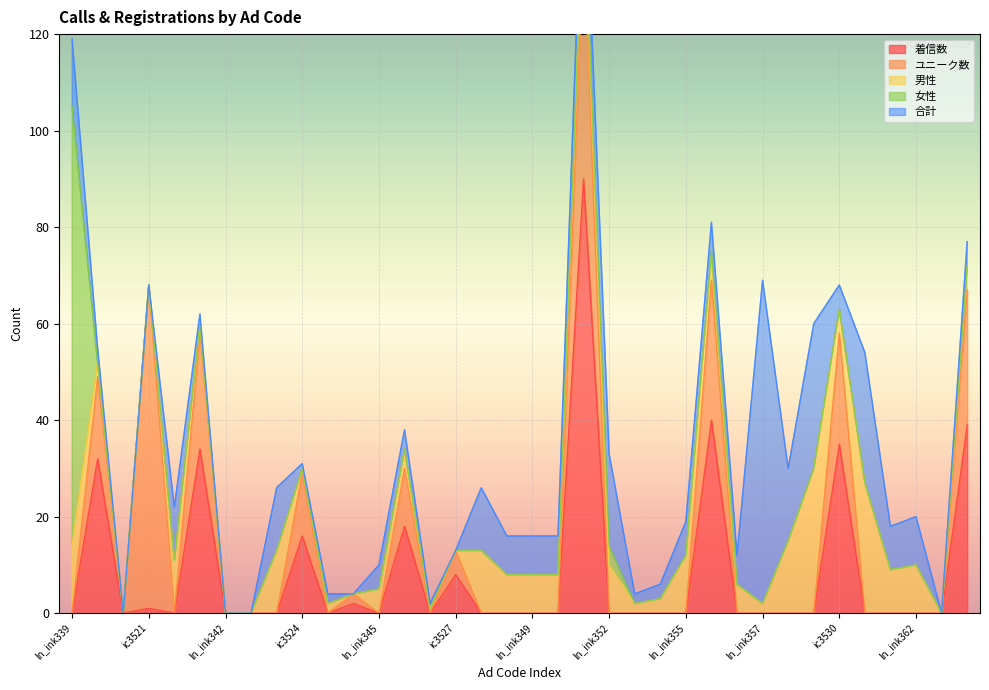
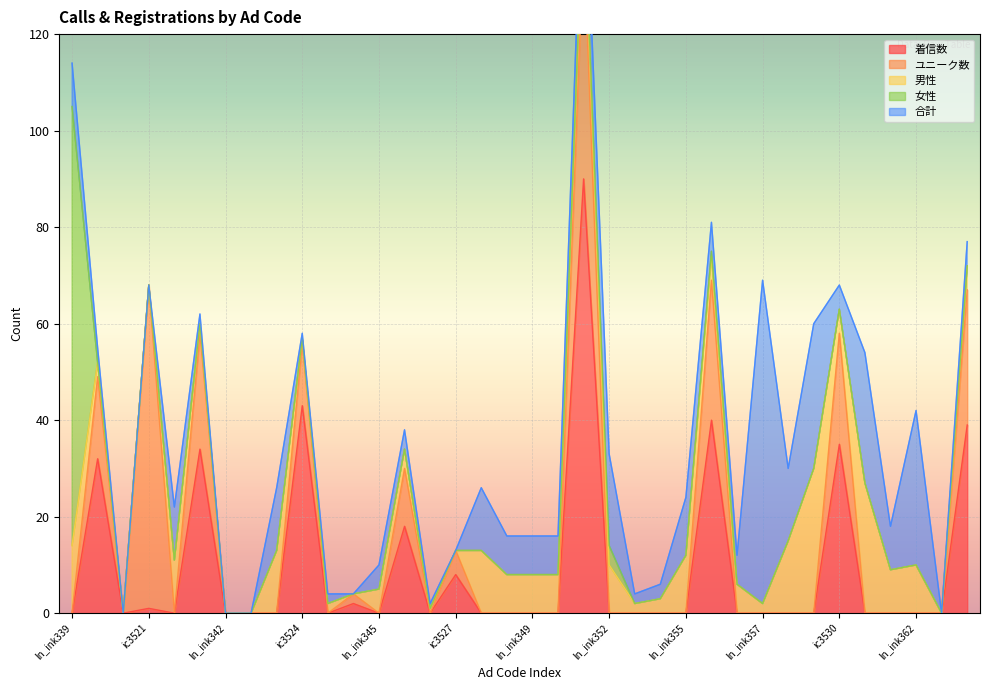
合計, ln_ink339: 14 -> 9
着信数, ic3524: 16 -> 43
合計, ln_ink355: 7 -> 12
合計, ln_ink362: 10 -> 32
